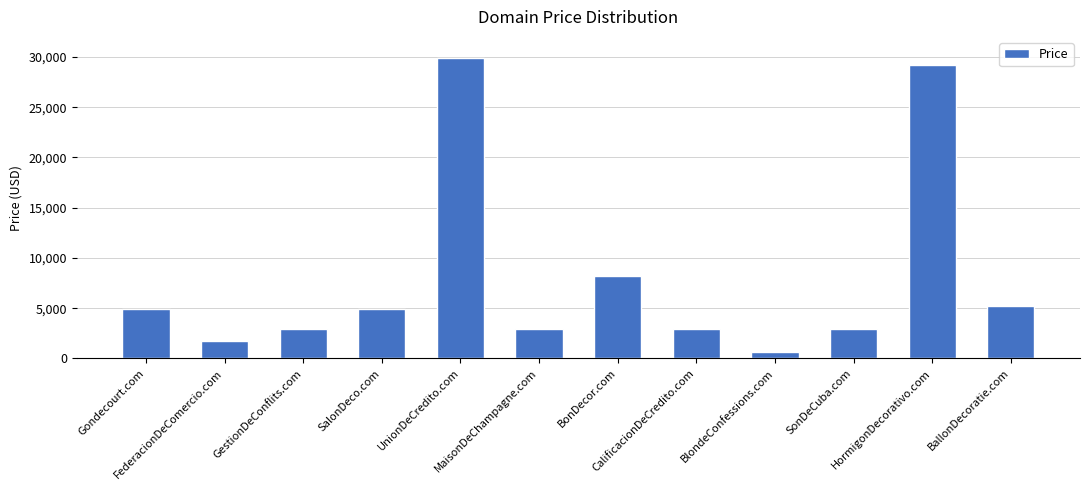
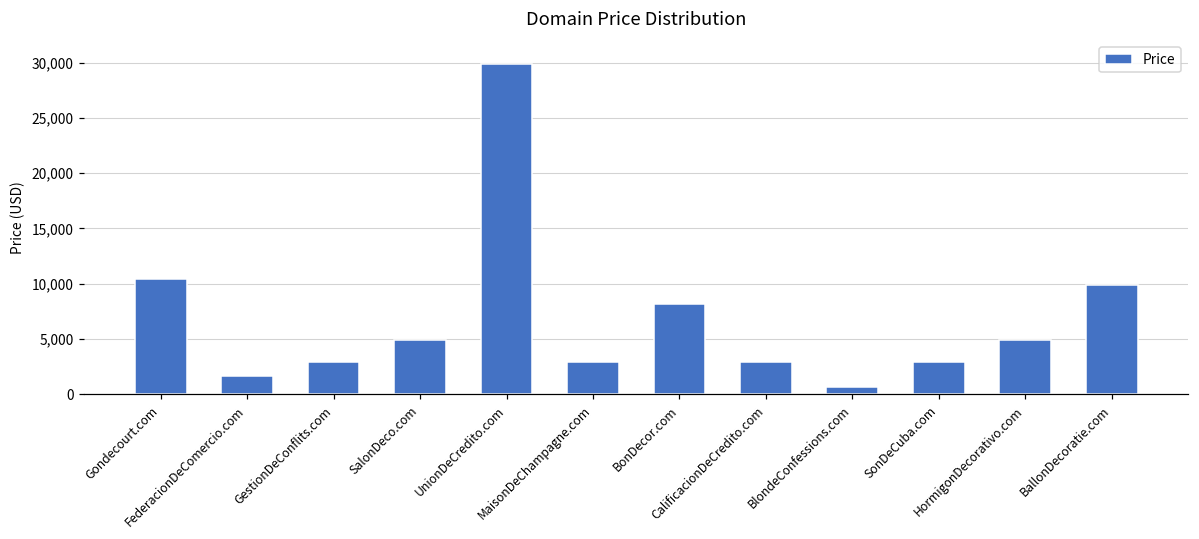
Gondecourt.com: 4,900 -> 10,400
HormigonDecorativo.com: 29,200 -> 4,900
BallonDecoratie.com: 5,200 -> 9,900
